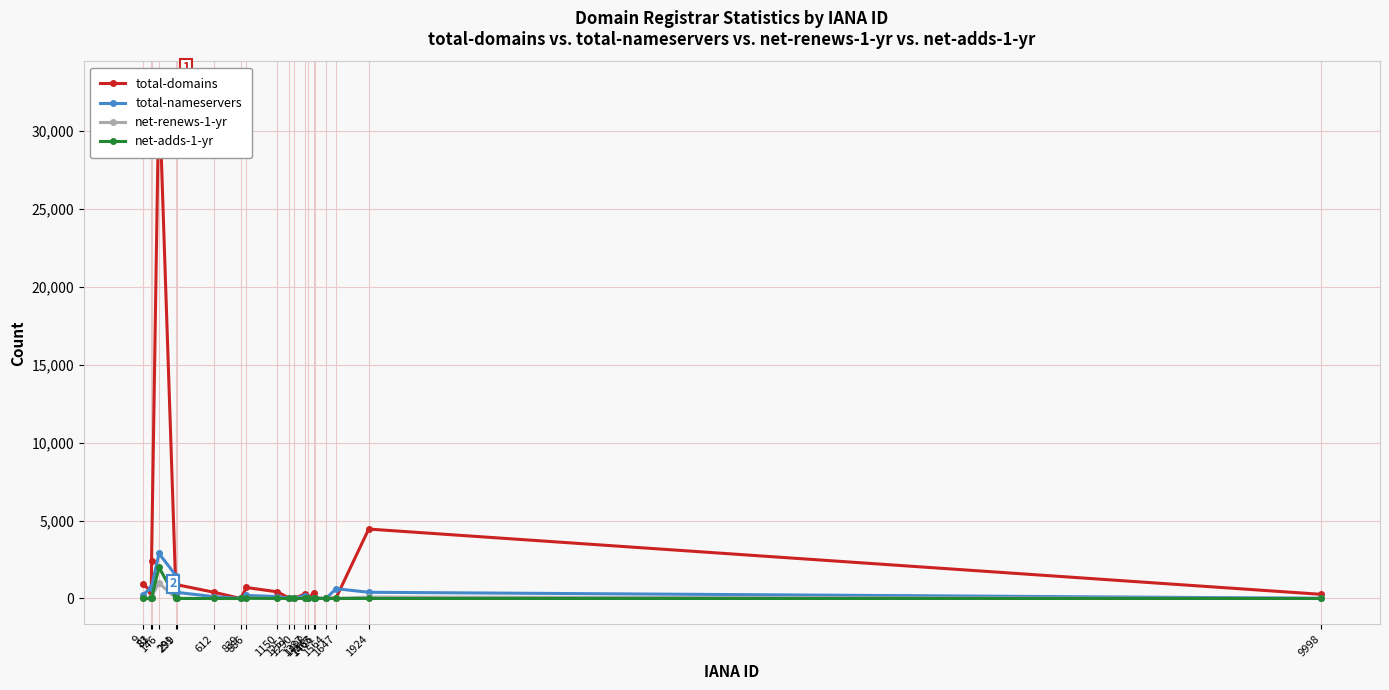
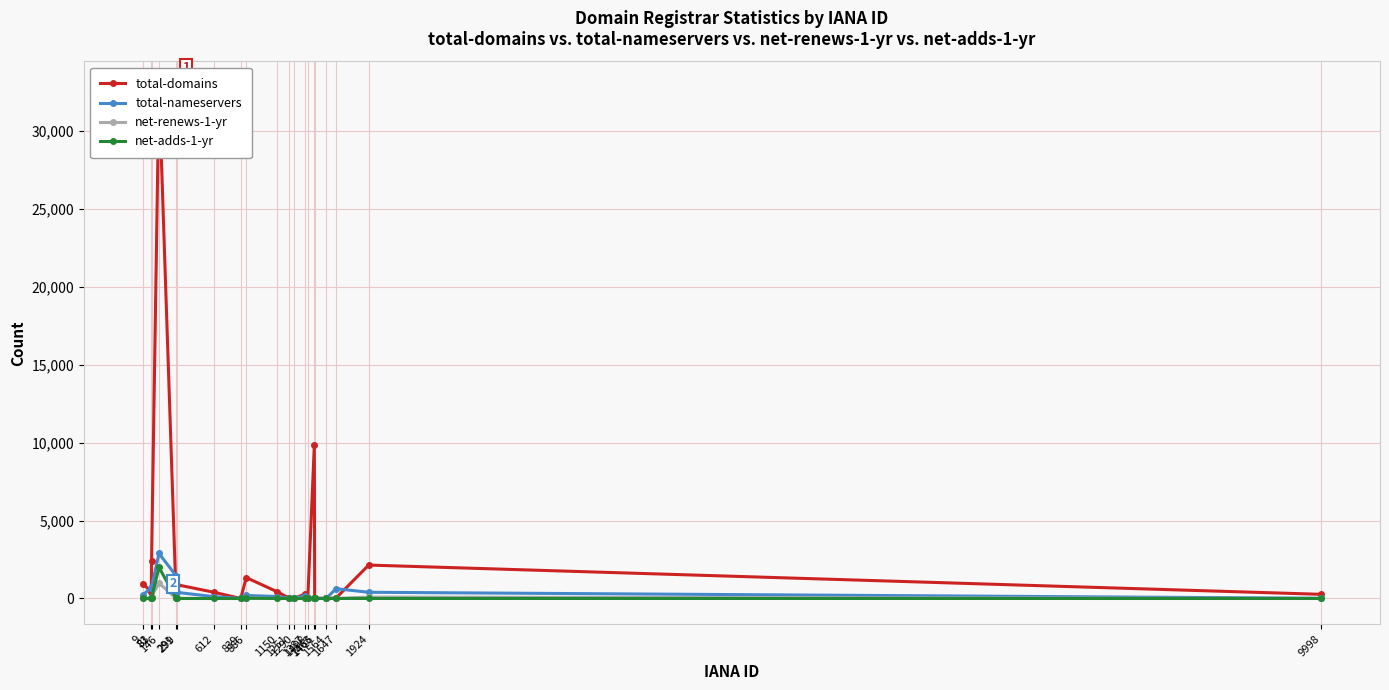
total-domains, 886: 700 -> 1,300
total-domains, 1463: 400 -> 9,800
total-domains, 1924: 4,500 -> 2,100
